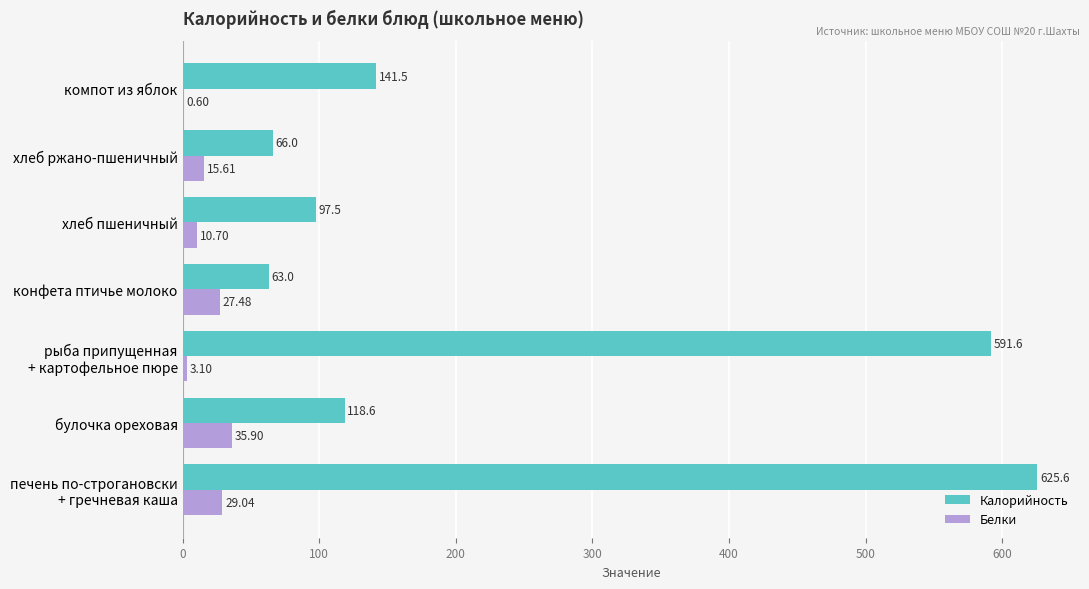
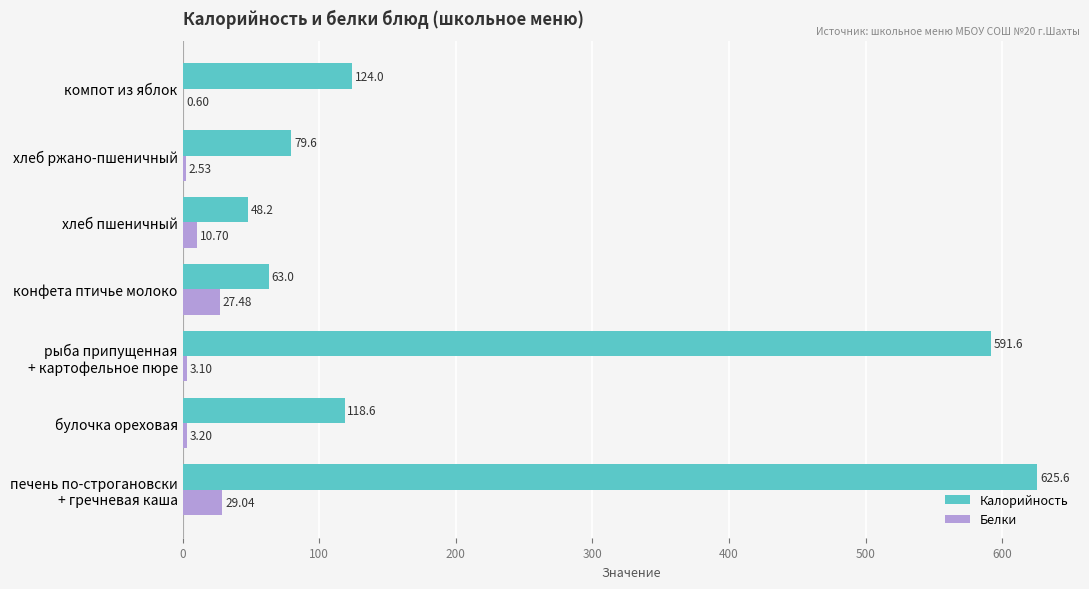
Калорийность, компот из яблок: 141.5 -> 124.0
Калорийность, хлеб ржано-пшеничный: 66.0 -> 79.6
Белки, хлеб ржано-пшеничный: 15.61 -> 2.53
Калорийность, хлеб пшеничный: 97.5 -> 48.2
Белки, булочка ореховая: 35.90 -> 3.20
